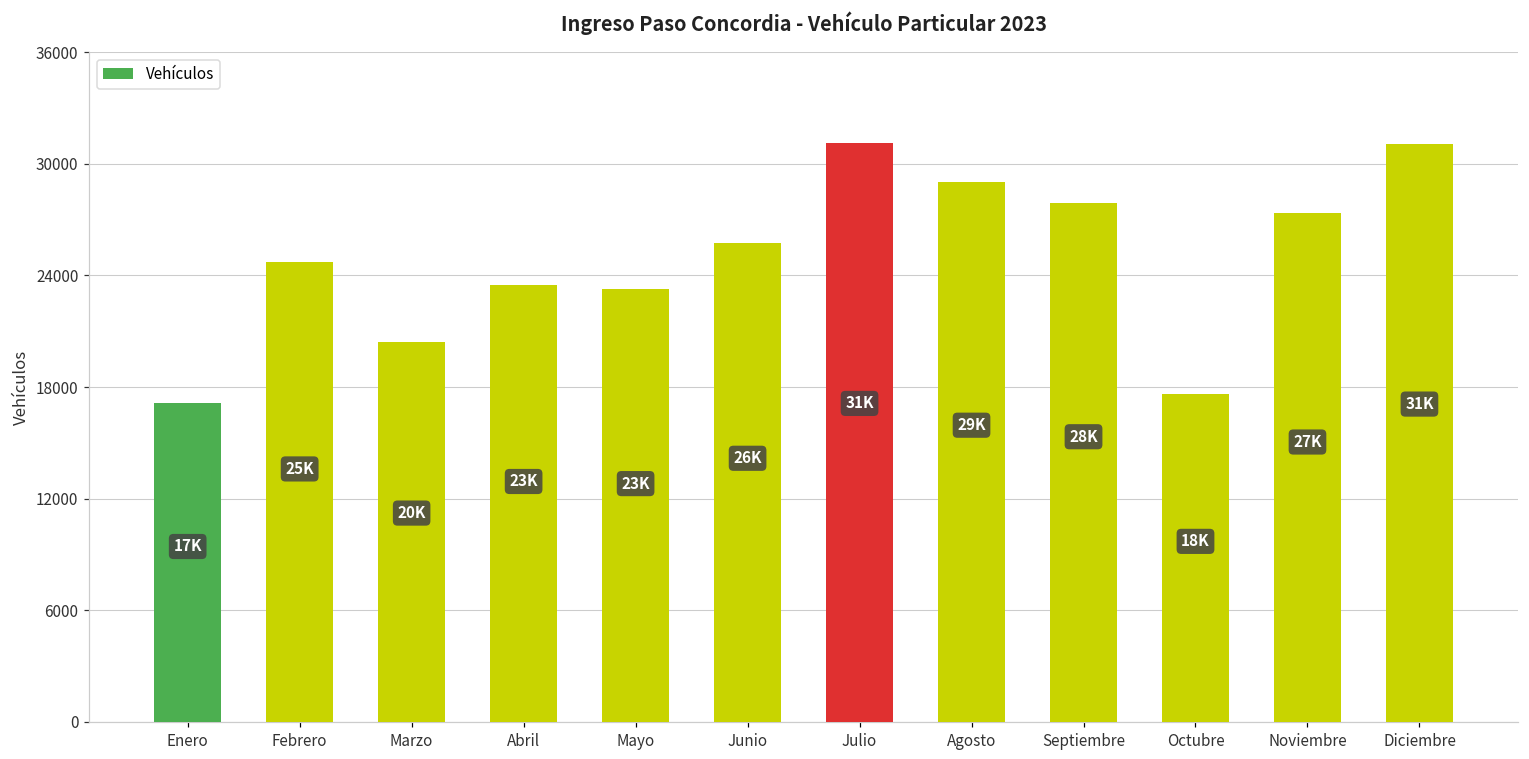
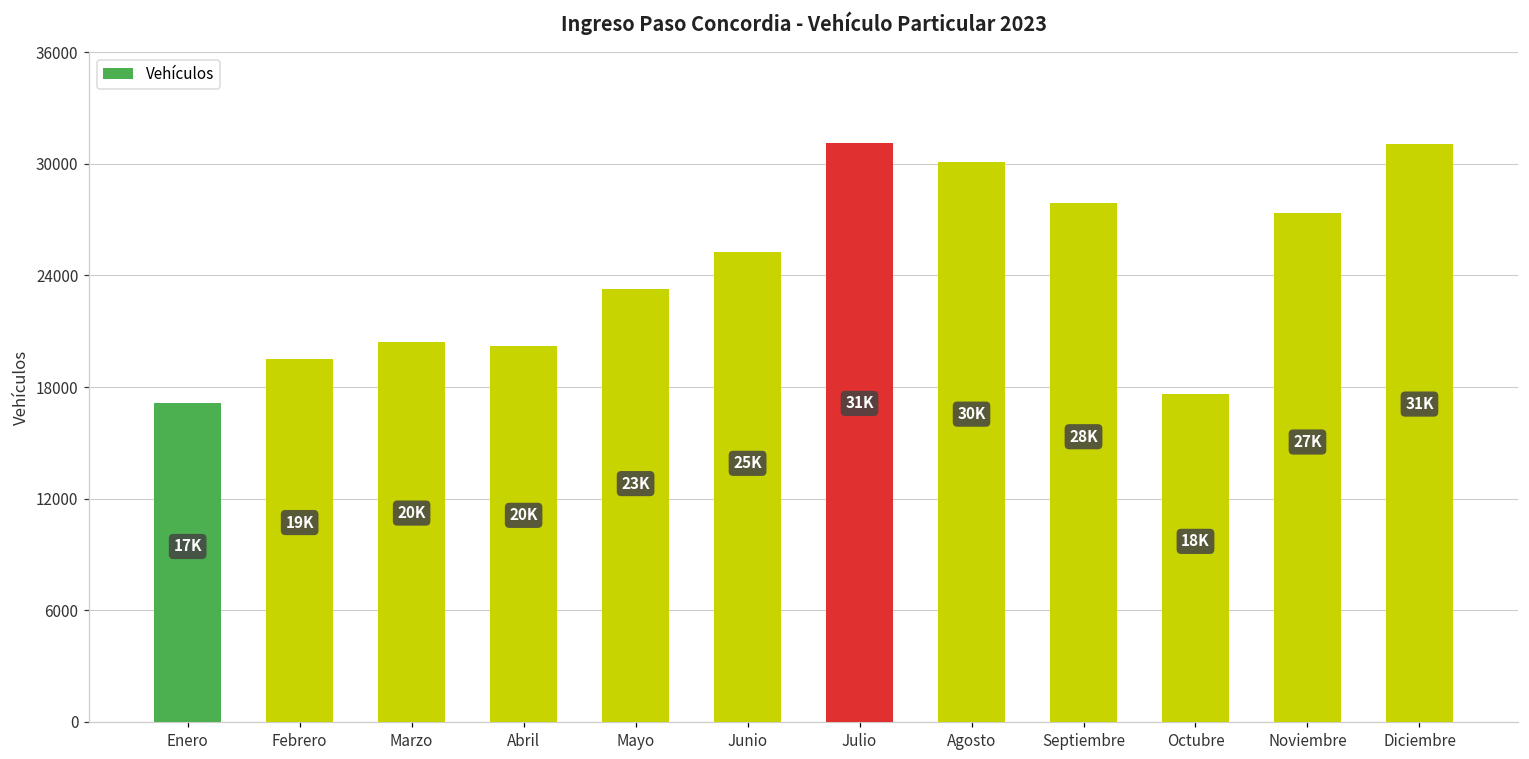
Febrero: 25K -> 19K
Abril: 23K -> 20K
Junio: 26K -> 25K
Agosto: 29K -> 30K
